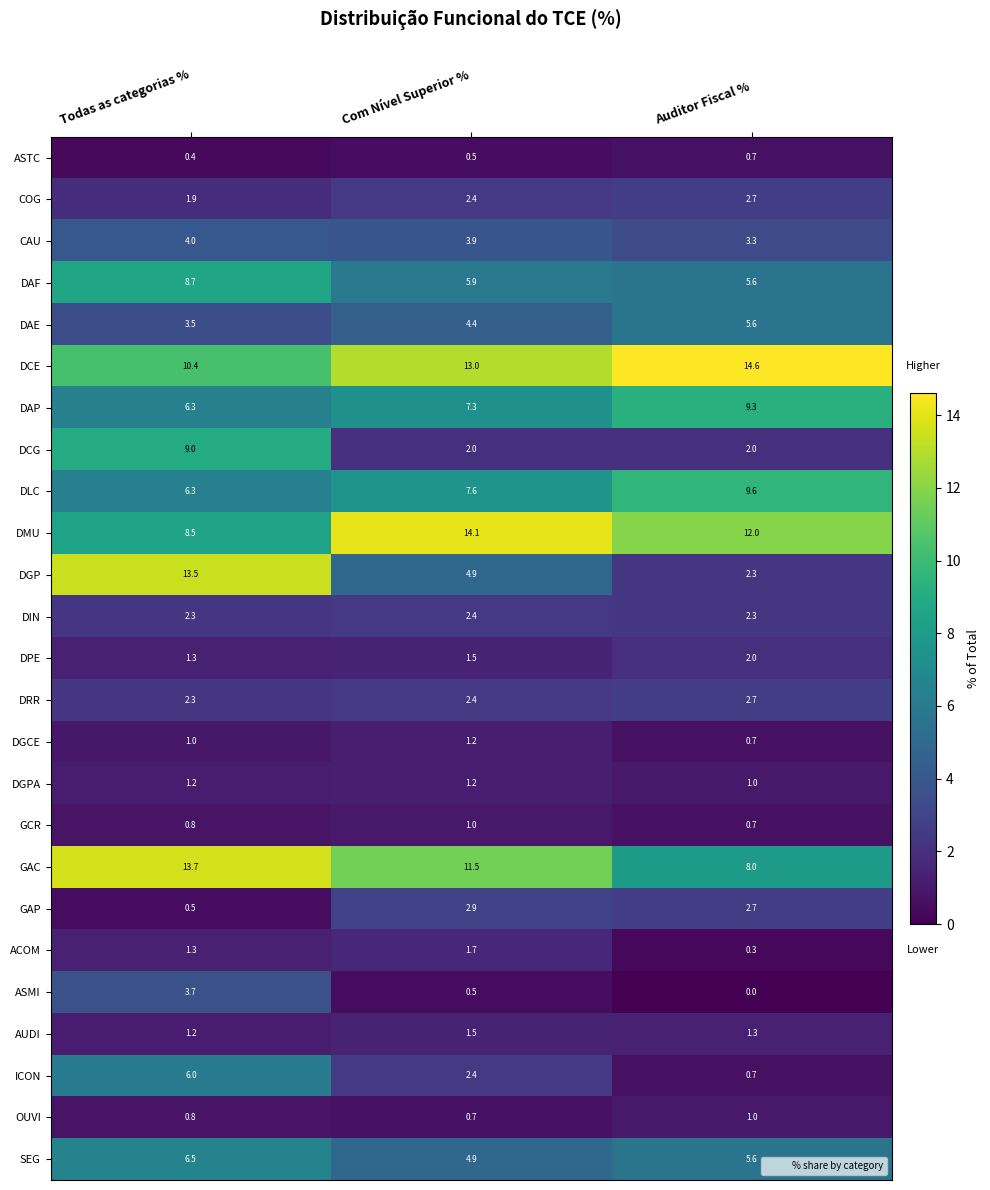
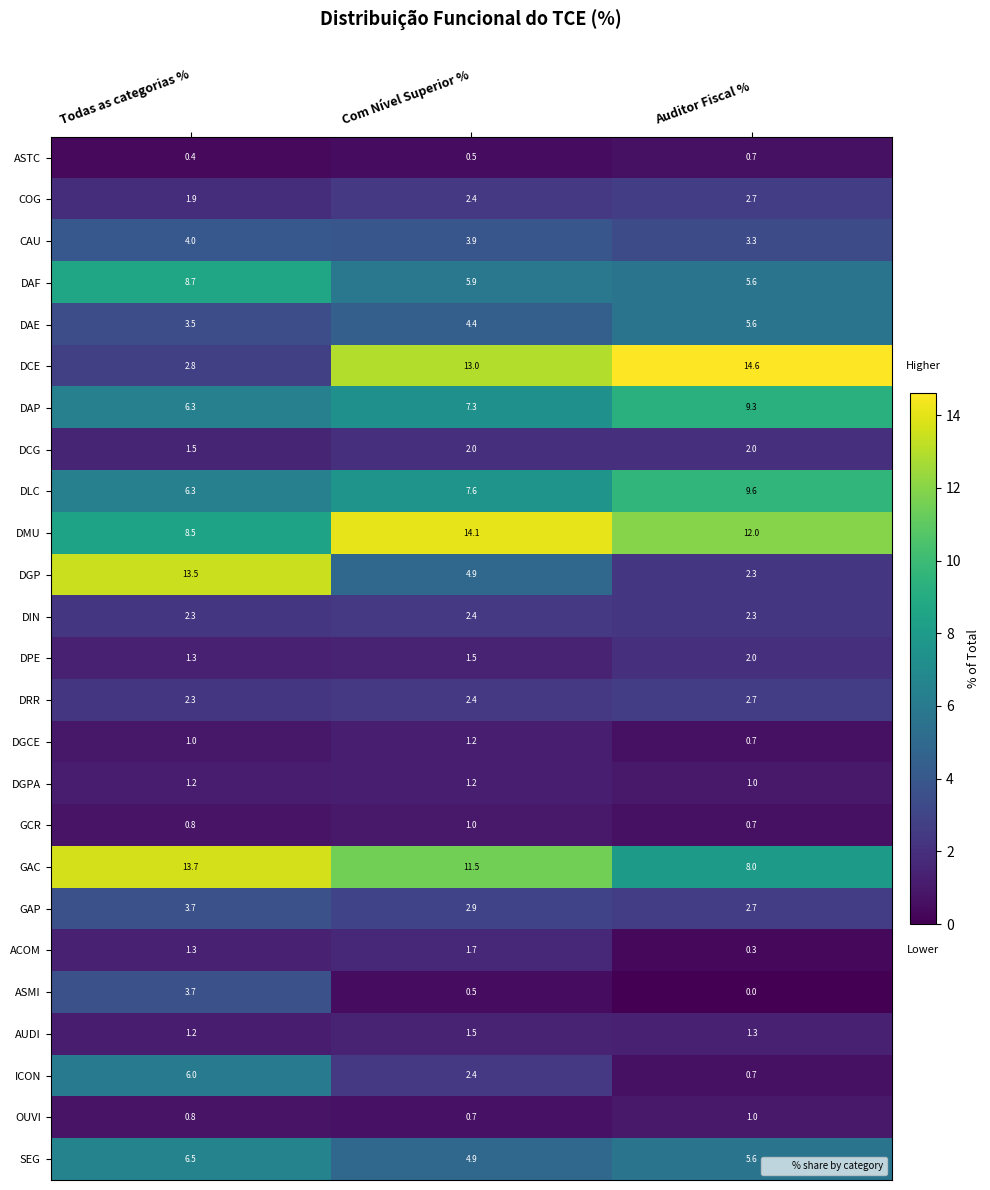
DCE, Todas as categorias %: 10.4 -> 2.8
DCG, Todas as categorias %: 9.0 -> 1.5
GAP, Todas as categorias %: 0.5 -> 3.7
